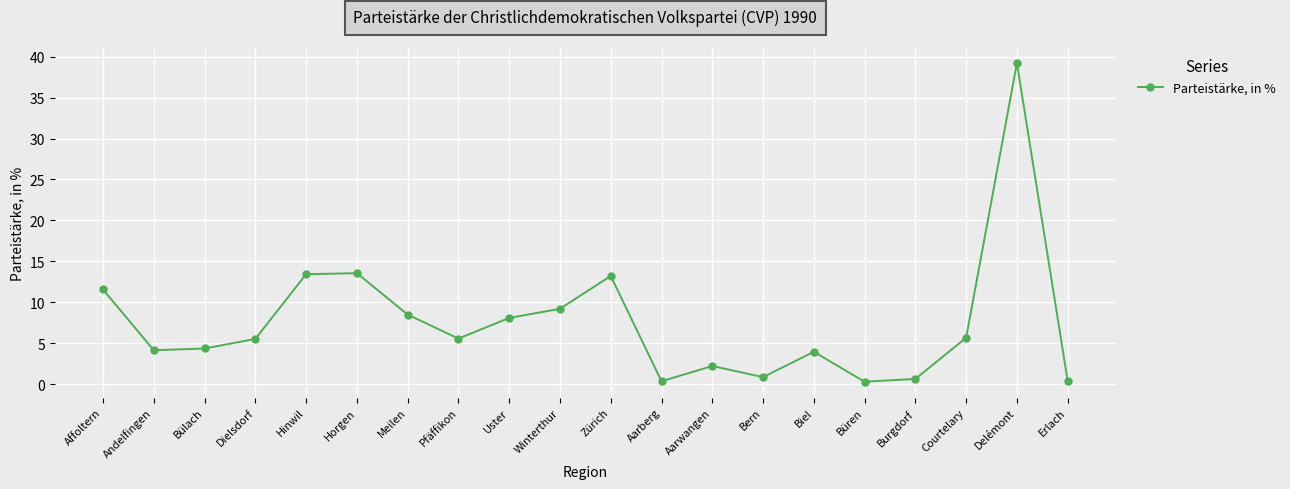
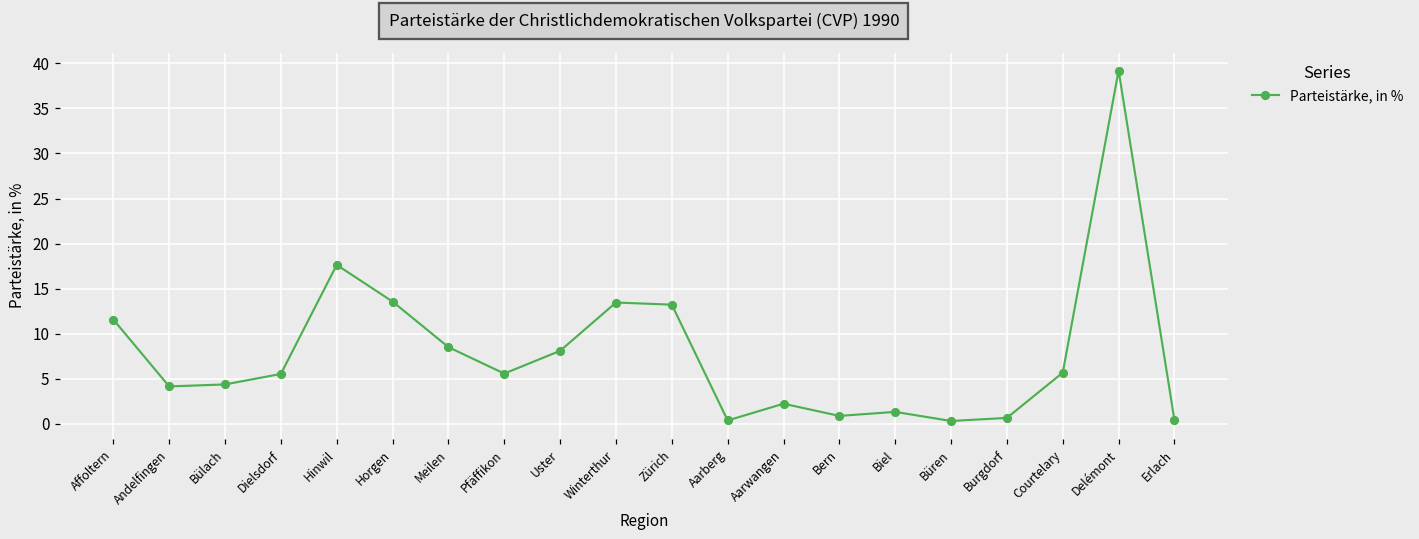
Hinwil: 13 -> 18
Winterthur: 9 -> 13
Biel: 4 -> 1
